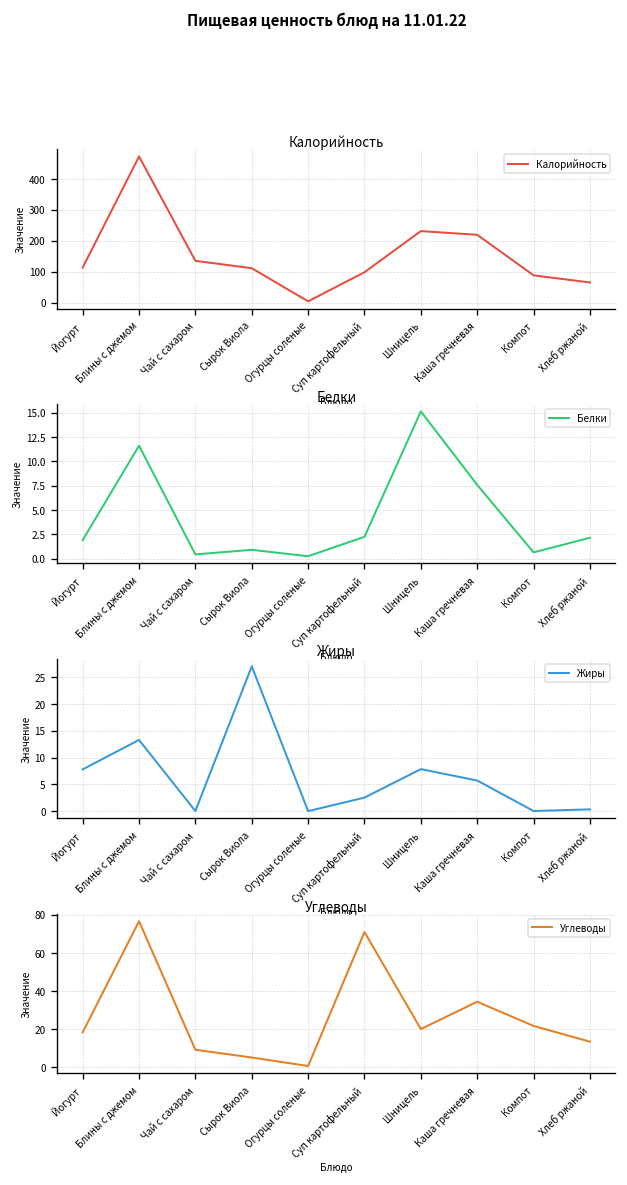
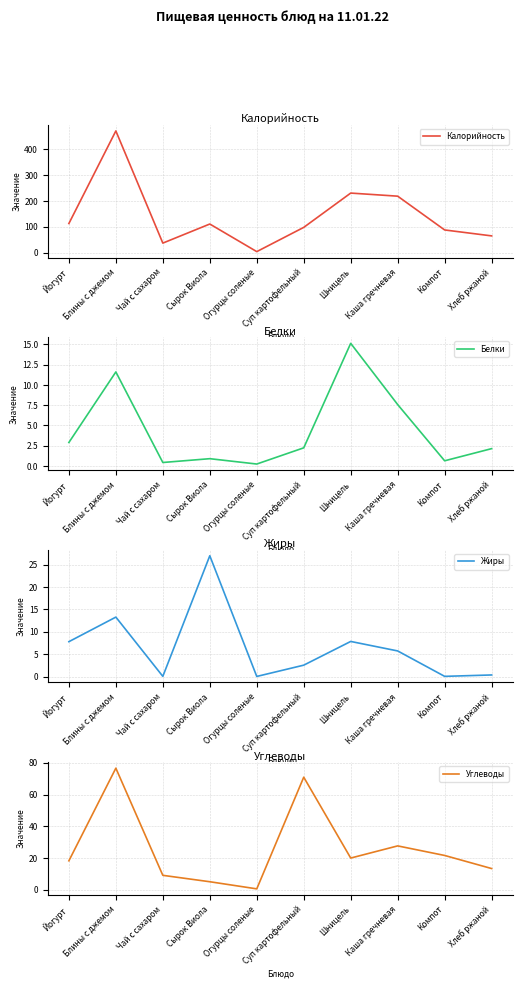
Калорийность, Чай с сахаром: 140 -> 40
Белки, Йогурт: 2 -> 3
Углеводы, Каша гречневая: 34 -> 28
